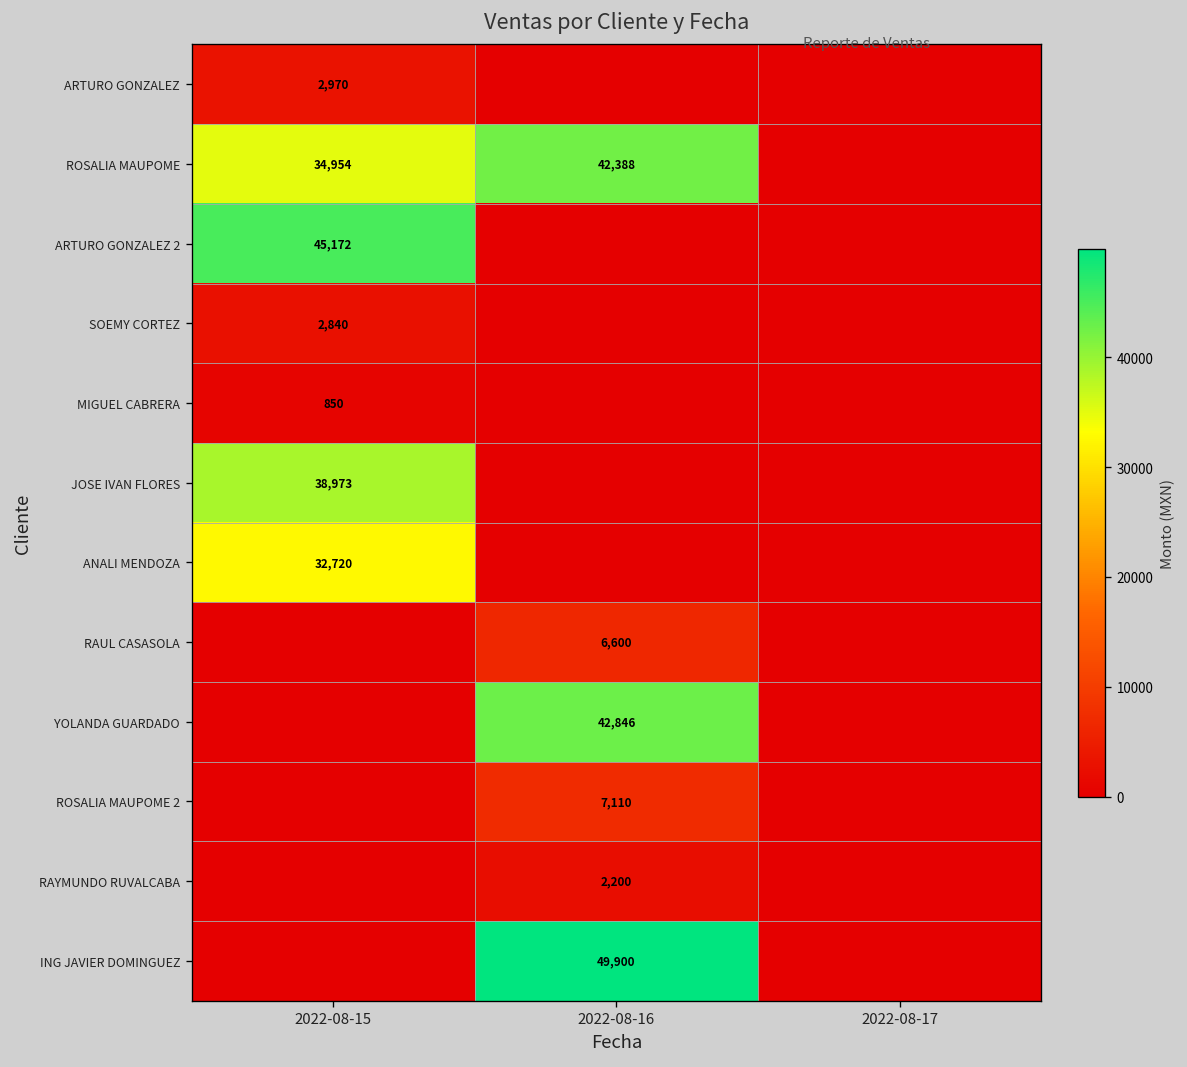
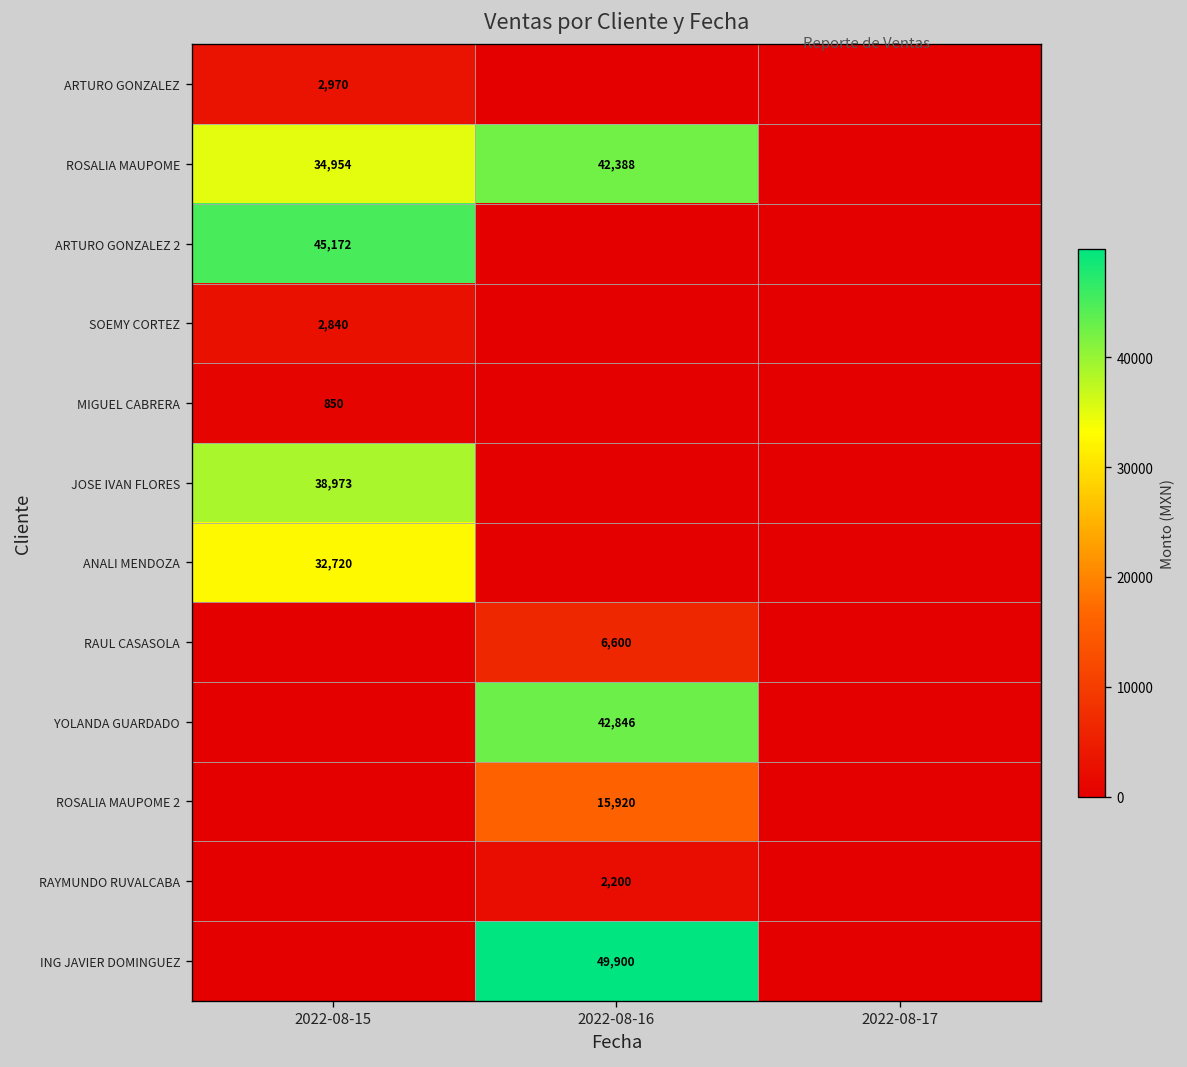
ROSALIA MAUPOME 2, 2022-08-16: 7,110 -> 15,920
